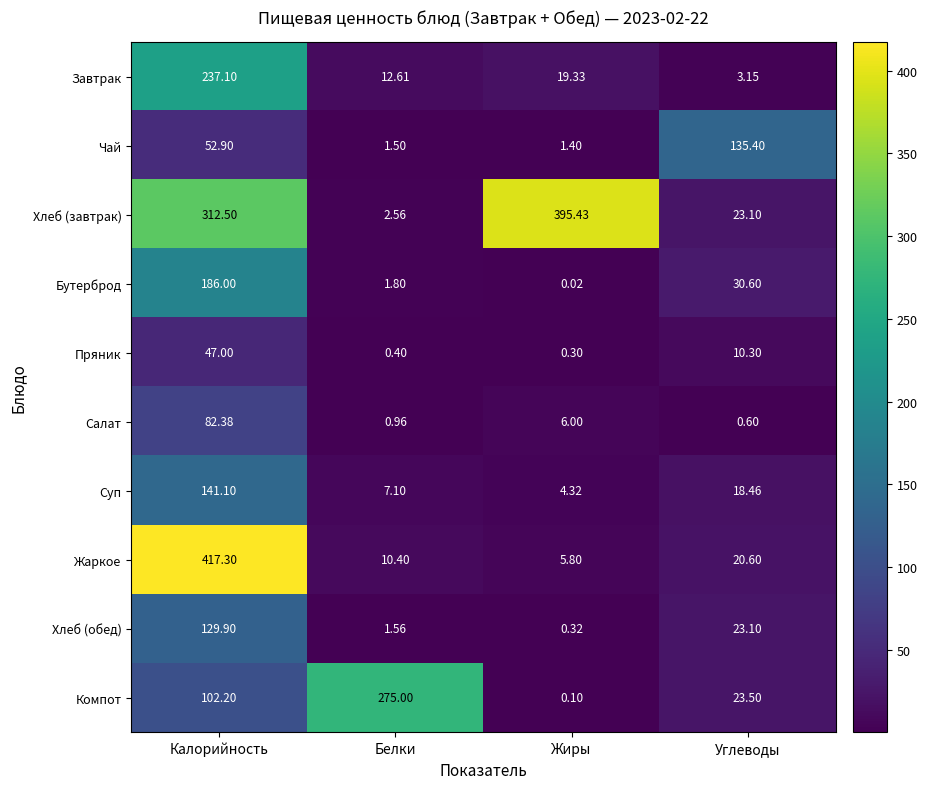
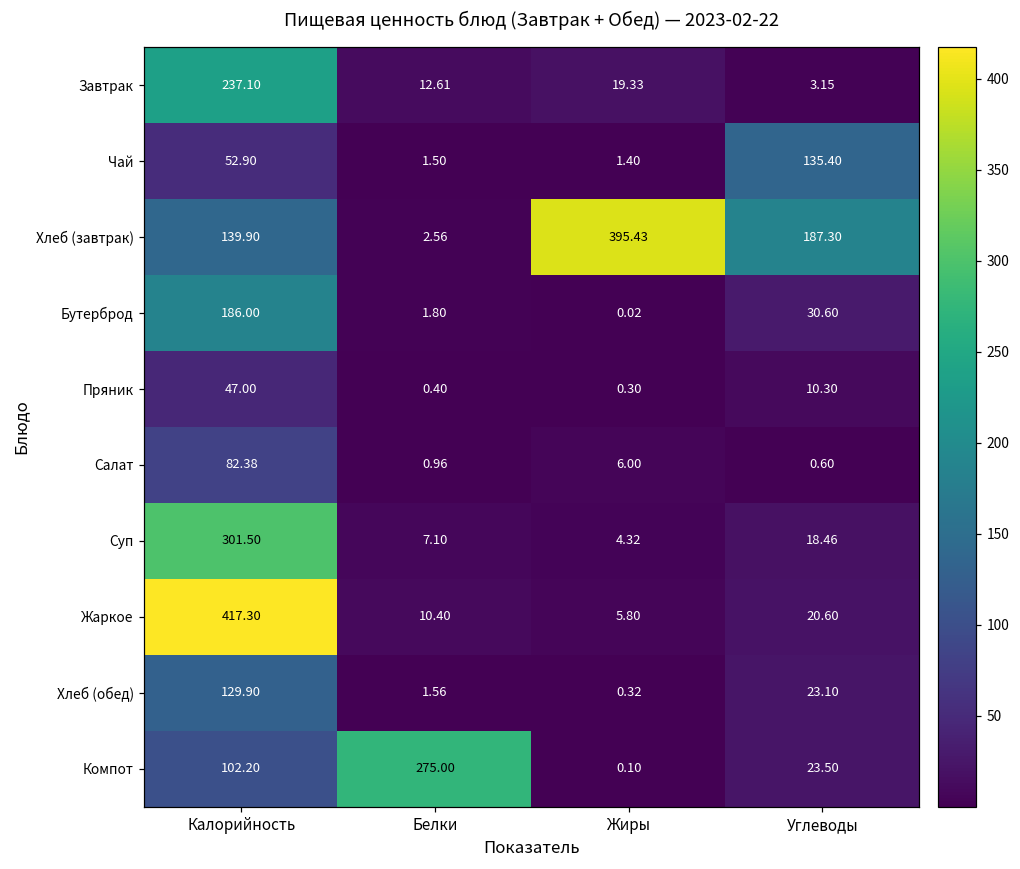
Хлеб (завтрак), Калорийность: 312.50 -> 139.90
Хлеб (завтрак), Углеводы: 23.10 -> 187.30
Суп, Калорийность: 141.10 -> 301.50
